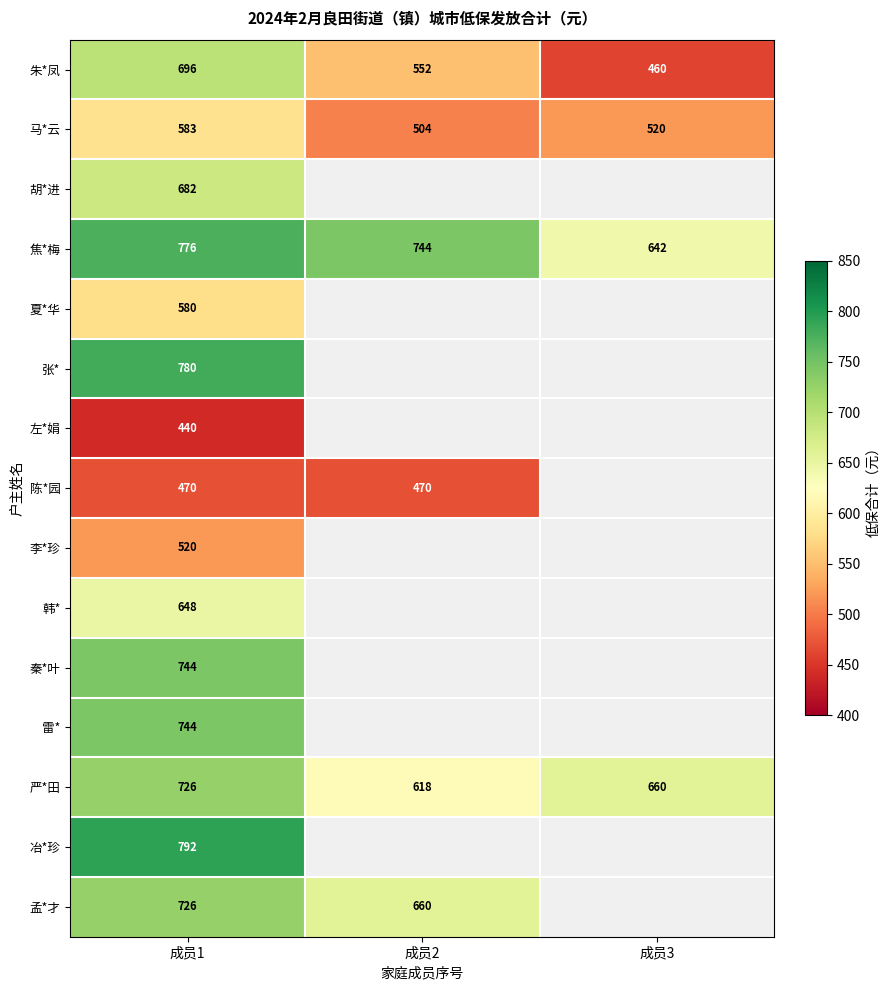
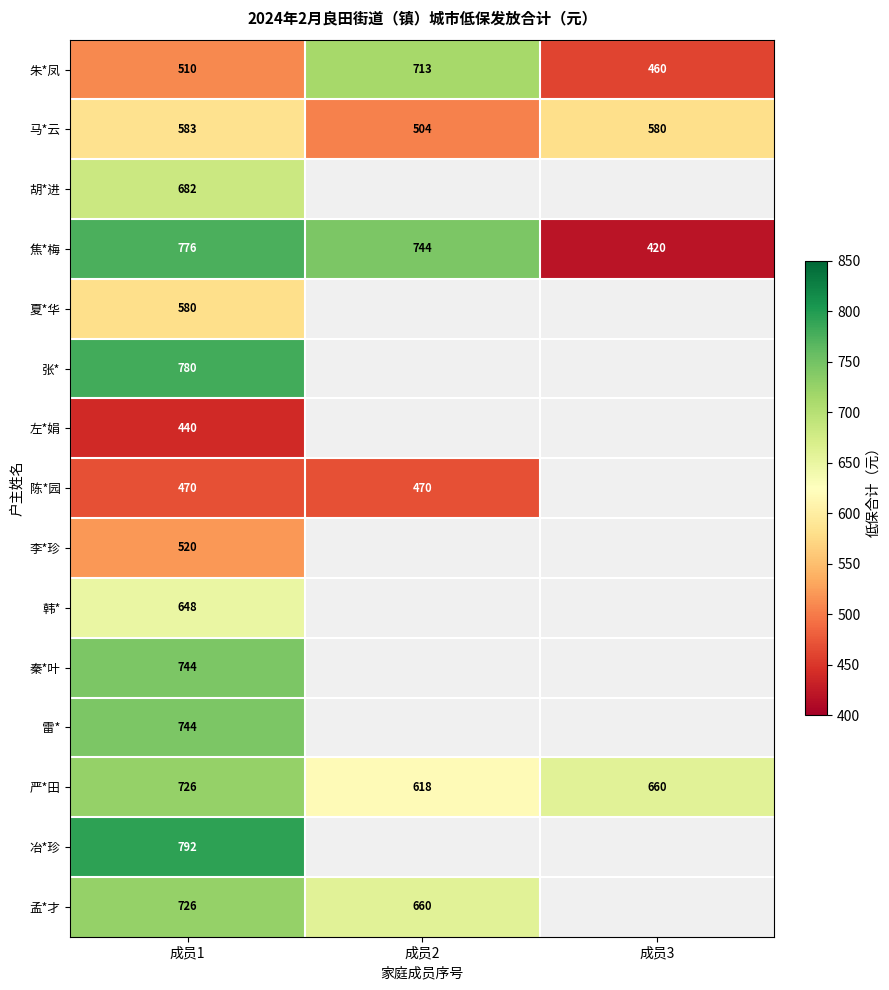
朱*凤, 成员1: 696 -> 510
朱*凤, 成员2: 552 -> 713
马*云, 成员3: 520 -> 580
焦*梅, 成员3: 642 -> 420
